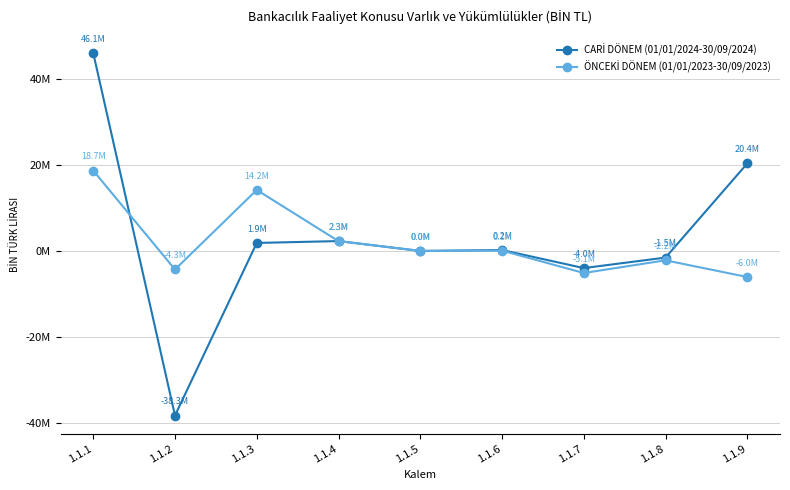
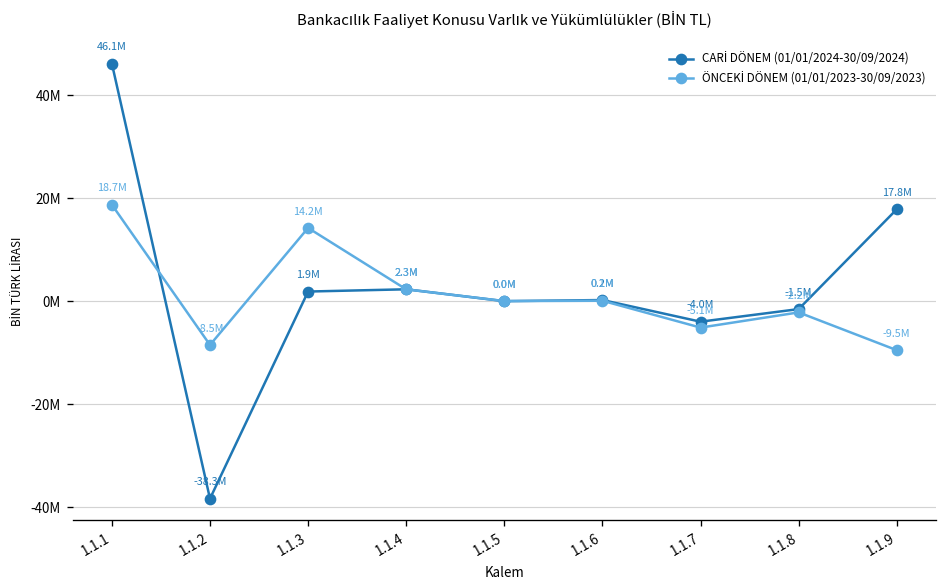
ÖNCEKİ DÖNEM (01/01/2023-30/09/2023), 1.1.2: -4.3M -> -8.5M
CARİ DÖNEM (01/01/2024-30/09/2024), 1.1.9: 20.4M -> 17.8M
ÖNCEKİ DÖNEM (01/01/2023-30/09/2023), 1.1.9: -6.0M -> -9.5M
